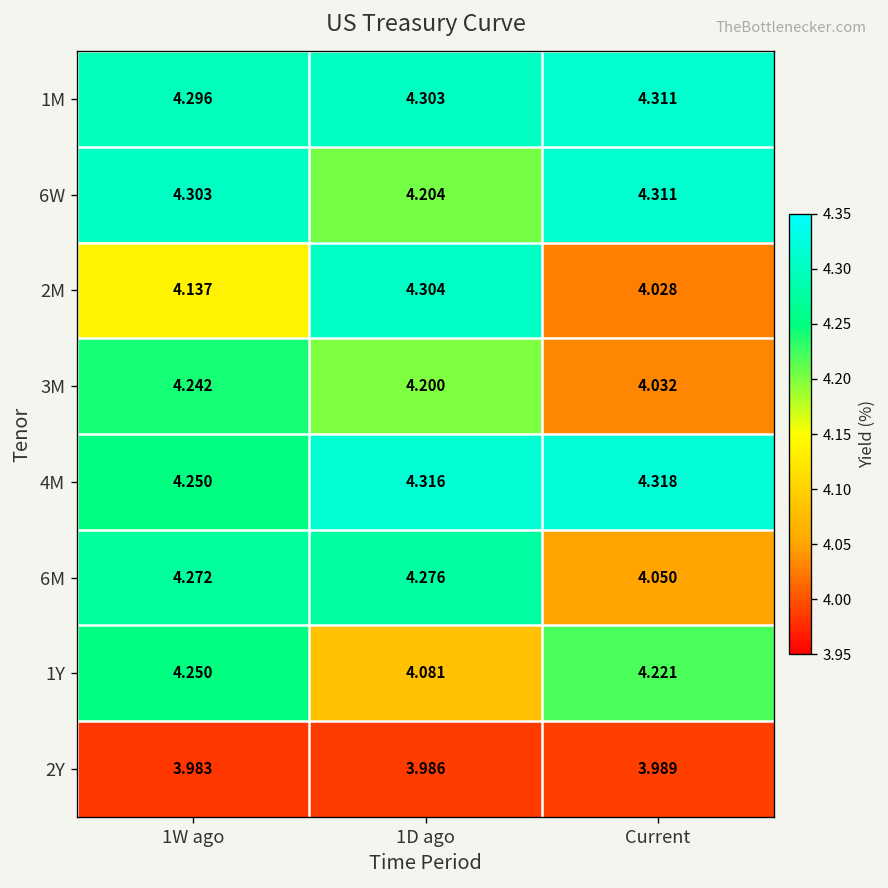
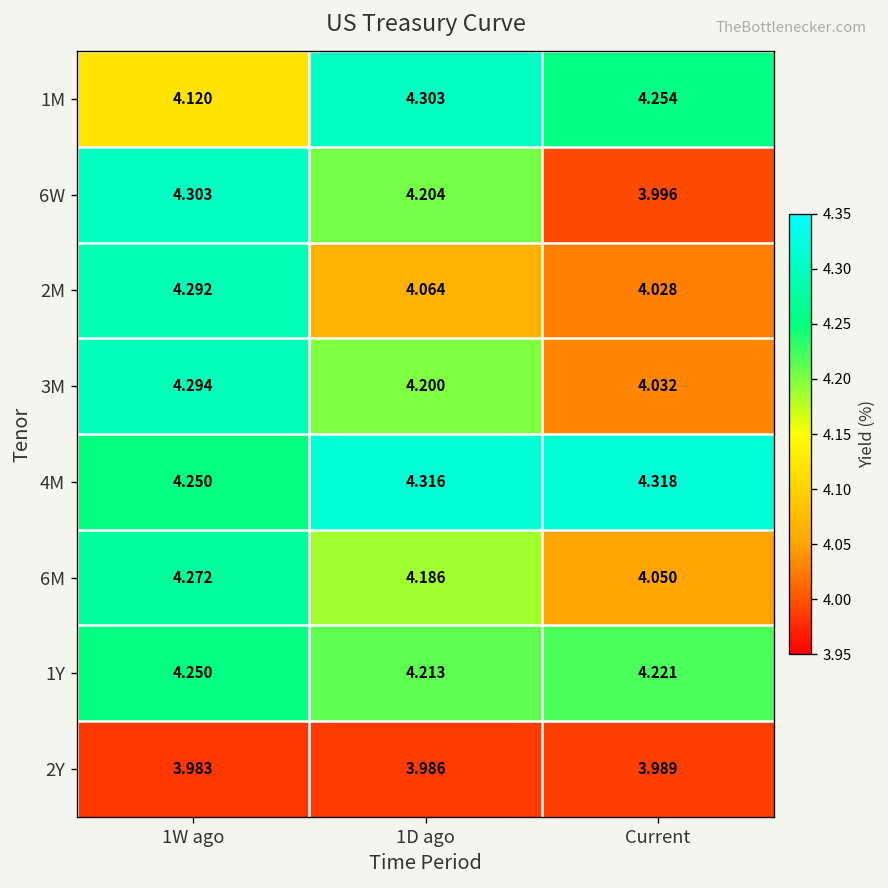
1M, 1W ago: 4.296 -> 4.120
1M, Current: 4.311 -> 4.254
6W, Current: 4.311 -> 3.996
2M, 1W ago: 4.137 -> 4.292
2M, 1D ago: 4.304 -> 4.064
3M, 1W ago: 4.242 -> 4.294
6M, 1D ago: 4.276 -> 4.186
1Y, 1D ago: 4.081 -> 4.213
